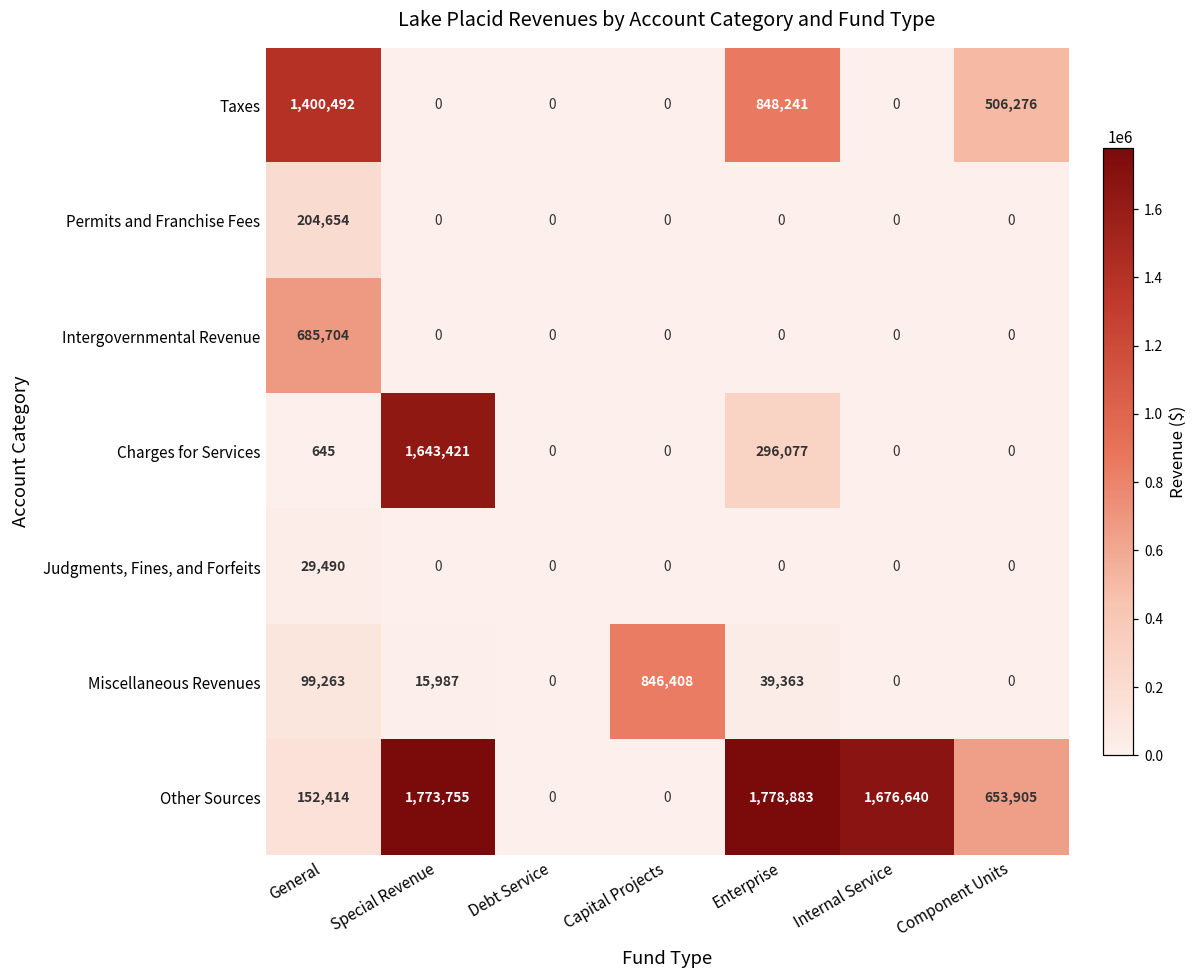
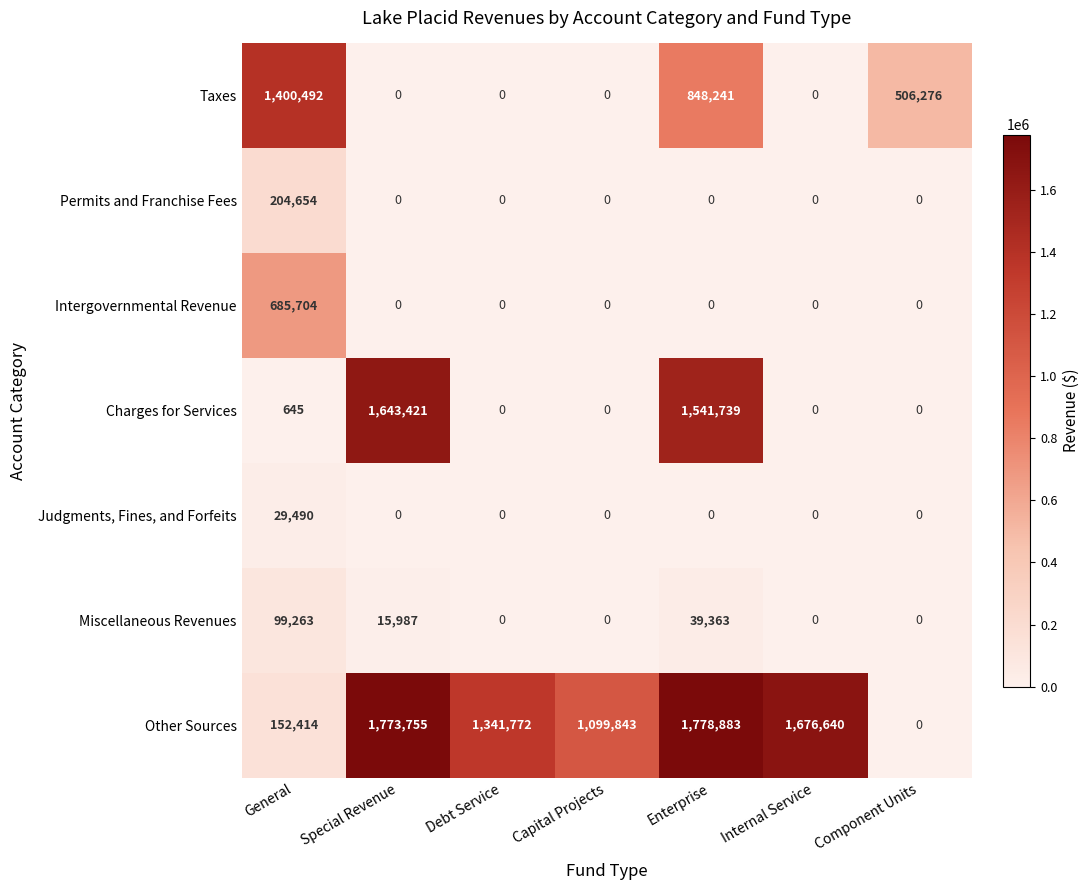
Charges for Services, Enterprise: 296,077 -> 1,541,739
Miscellaneous Revenues, Capital Projects: 846,408 -> 0
Other Sources, Debt Service: 0 -> 1,341,772
Other Sources, Capital Projects: 0 -> 1,099,843
Other Sources, Component Units: 653,905 -> 0
